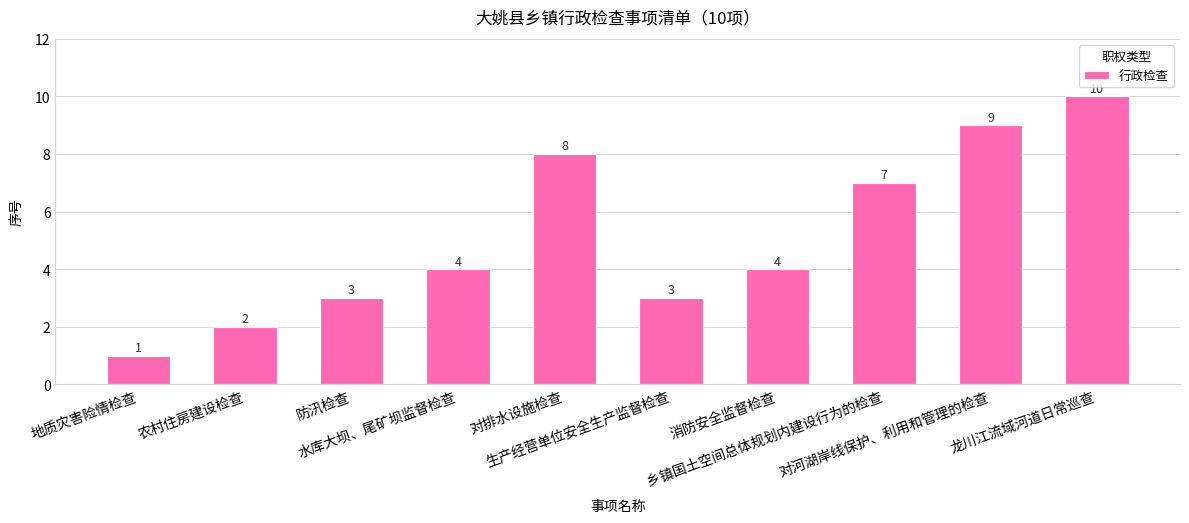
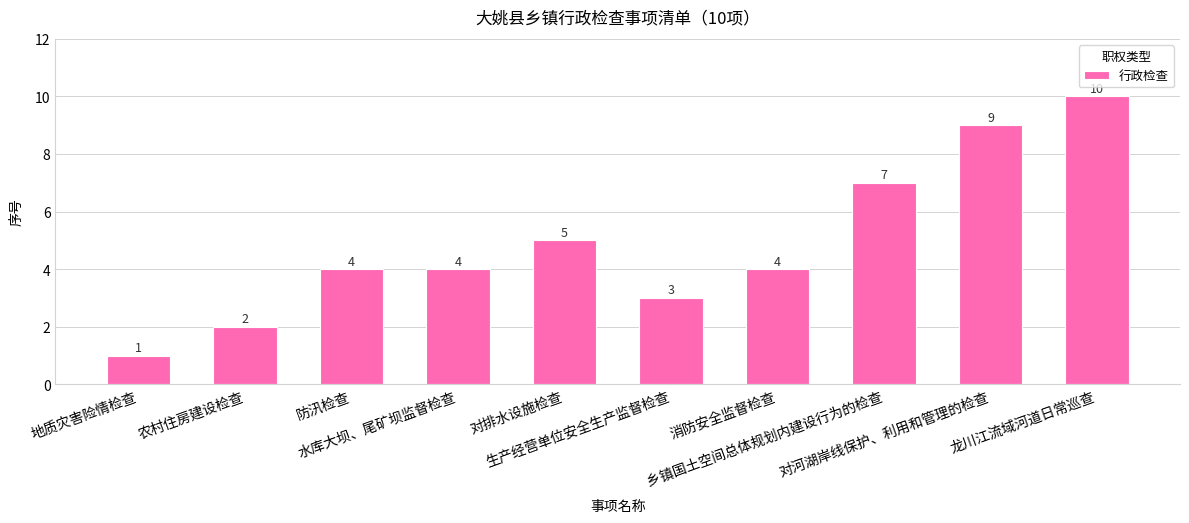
防汛检查: 3 -> 4
对排水设施检查: 8 -> 5
